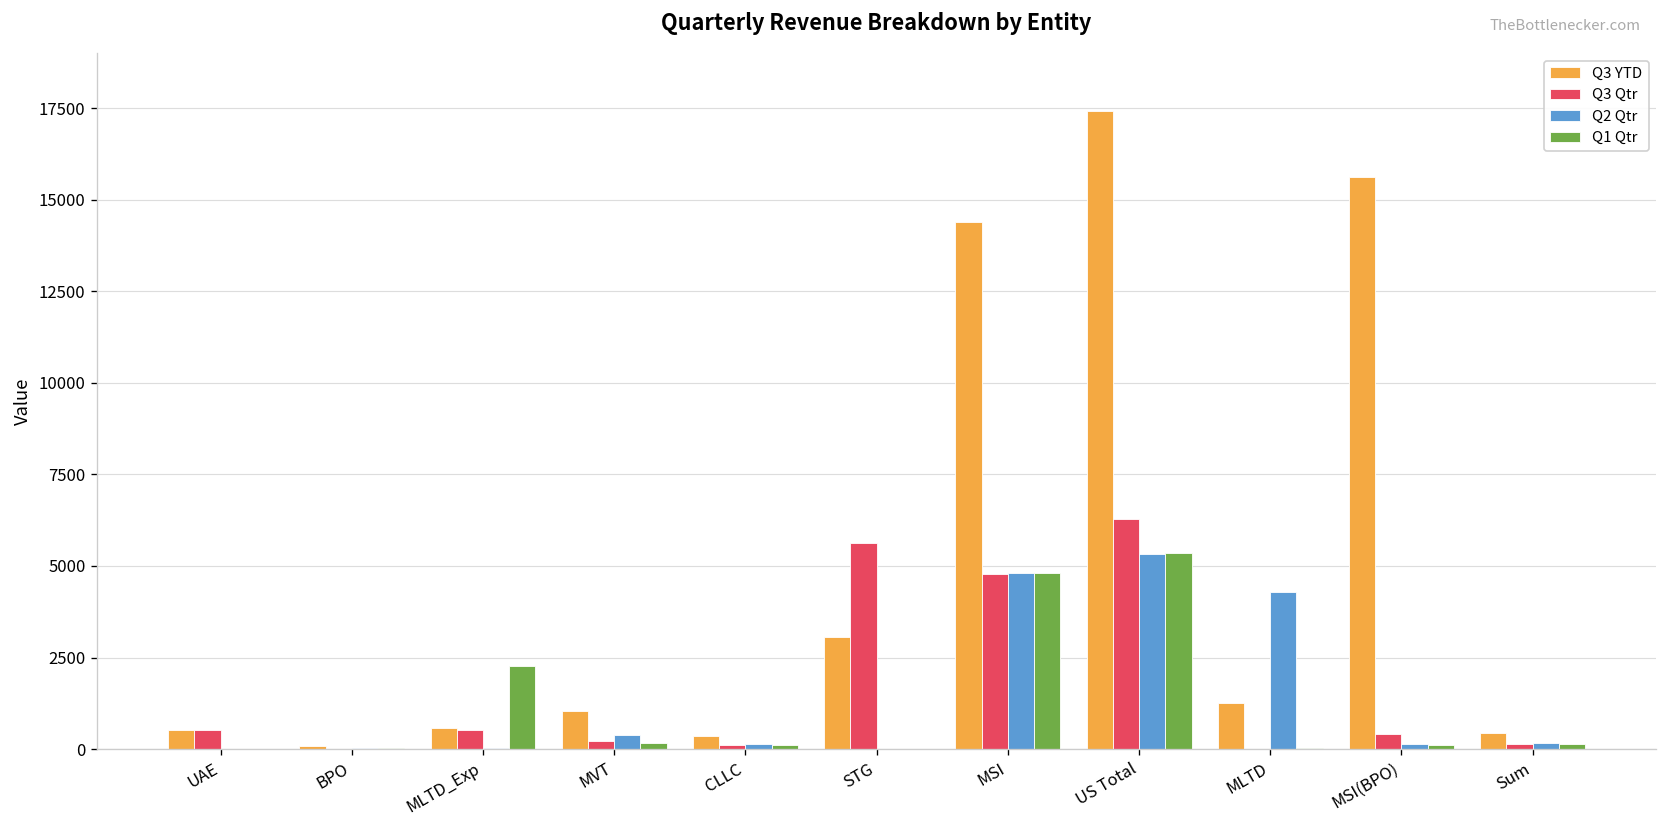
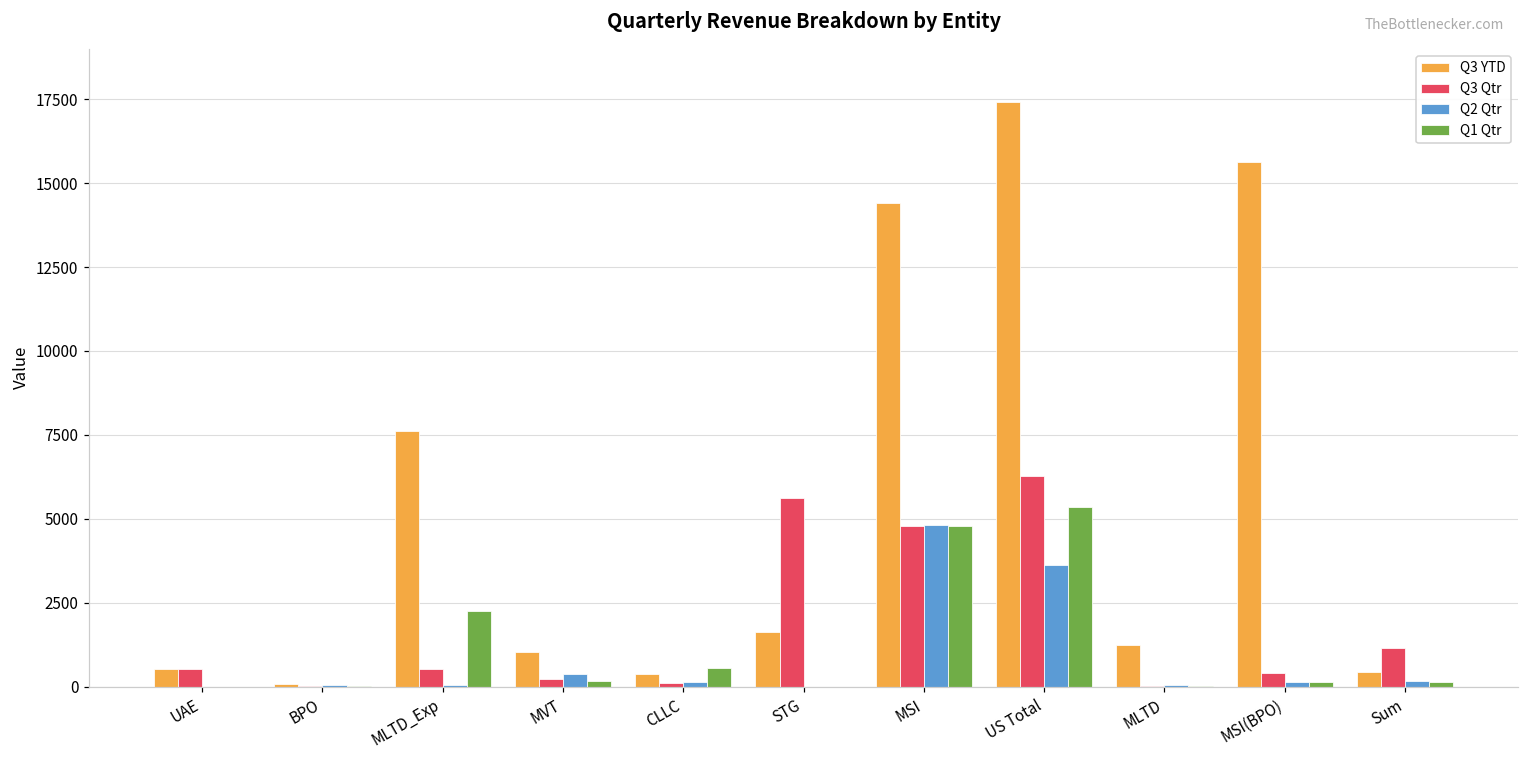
Q3 YTD, MLTD_Exp: 600 -> 7600
Q1 Qtr, CLLC: 100 -> 500
Q3 YTD, STG: 3100 -> 1600
Q2 Qtr, US Total: 5300 -> 3600
Q2 Qtr, MLTD: 4300 -> 0
Q3 Qtr, Sum: 100 -> 1100
